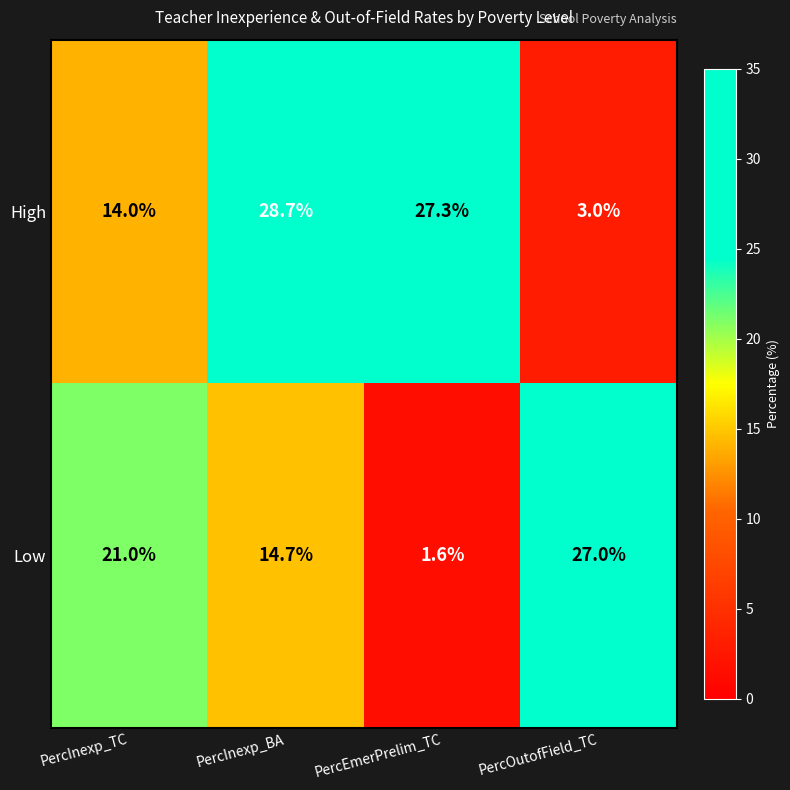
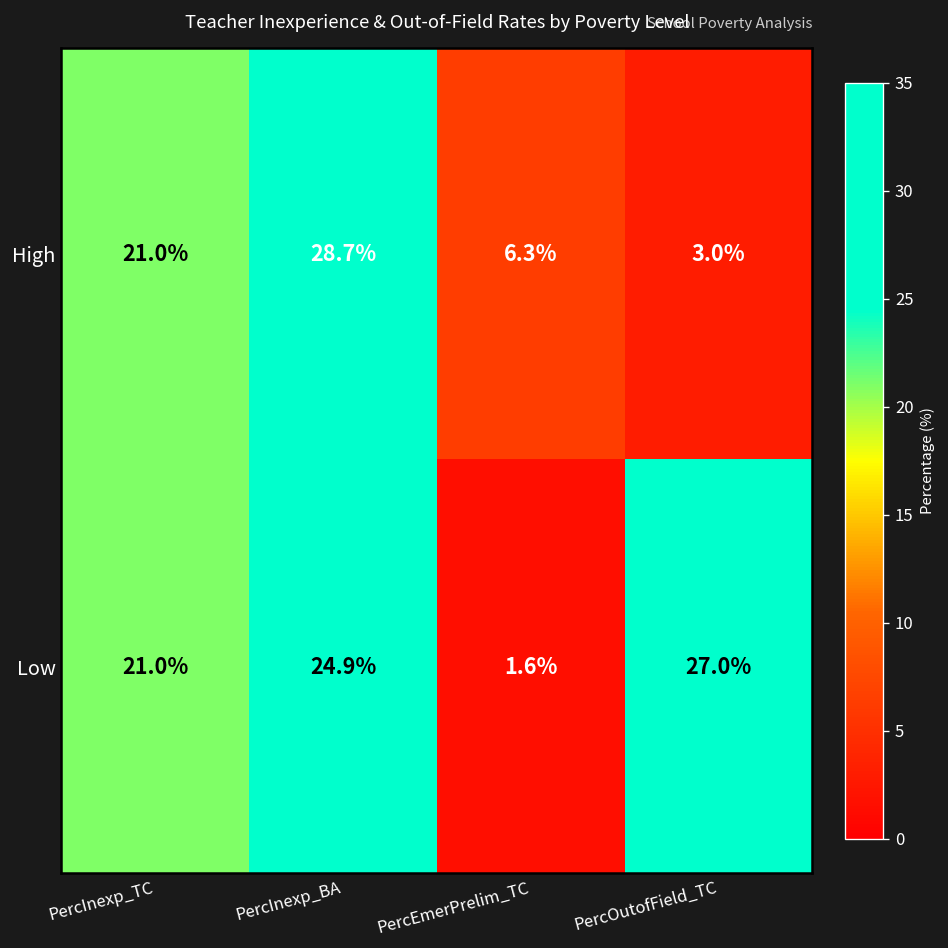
High, PercInexp_TC: 14.0% -> 21.0%
High, PercEmerPrelim_TC: 27.3% -> 6.3%
Low, PercInexp_BA: 14.7% -> 24.9%
